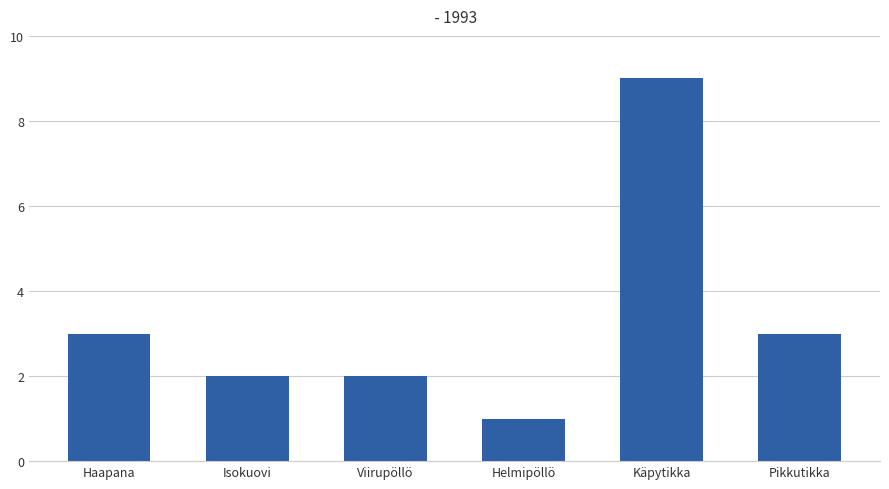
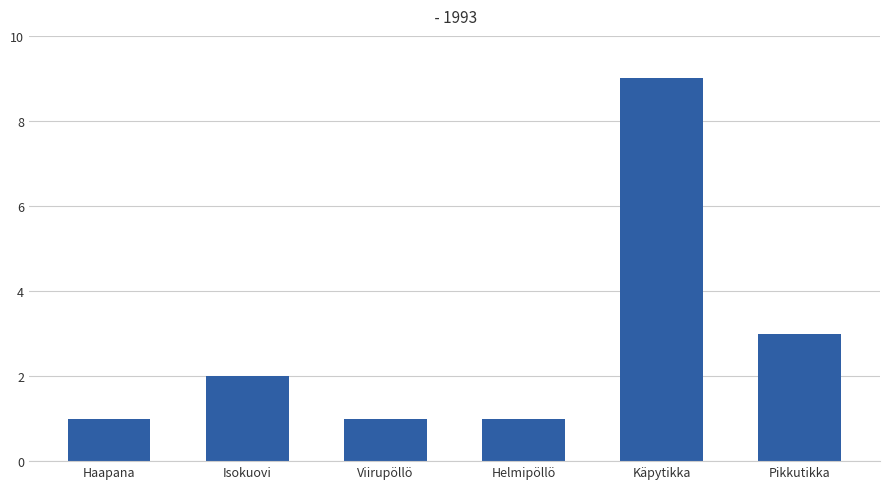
Haapana: 3 -> 1
Viirupöllö: 2 -> 1
